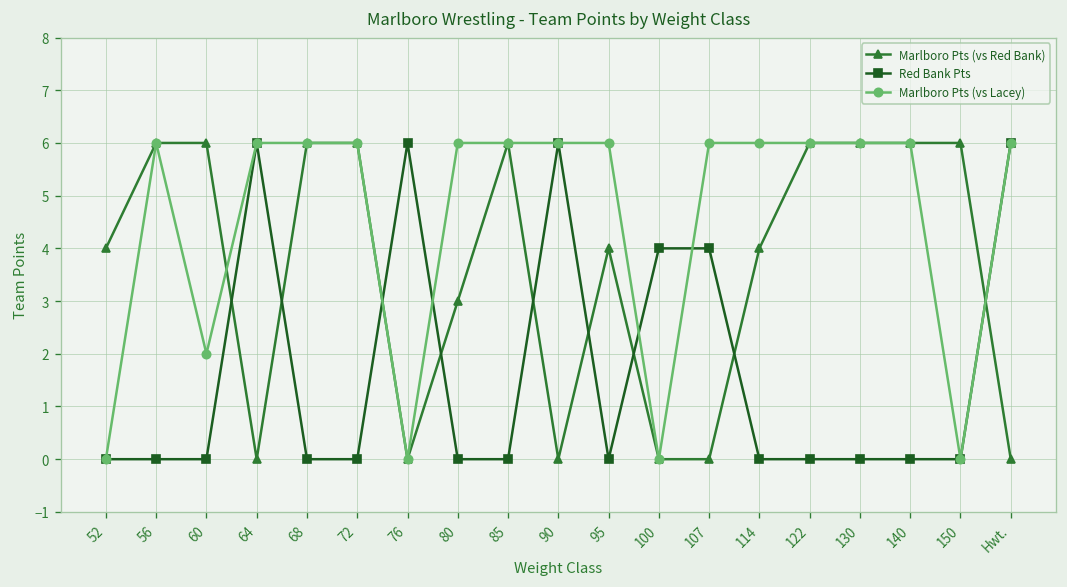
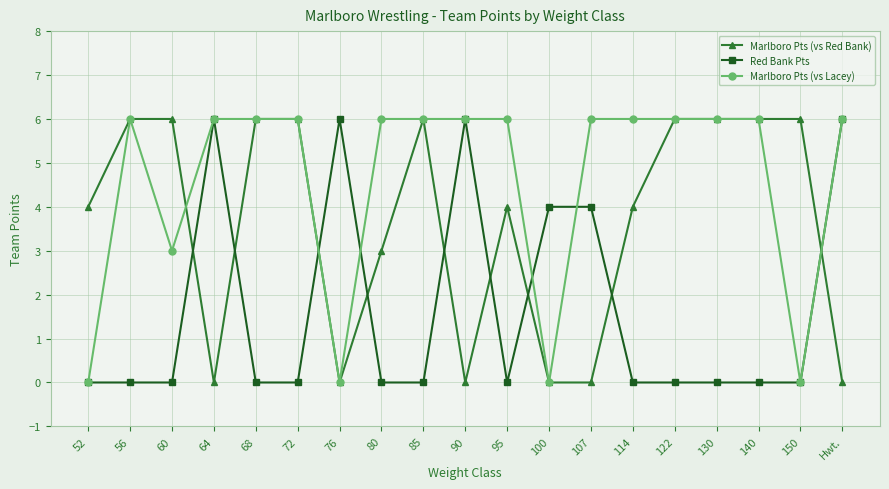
Marlboro Pts (vs Lacey), 60: 2 -> 3
